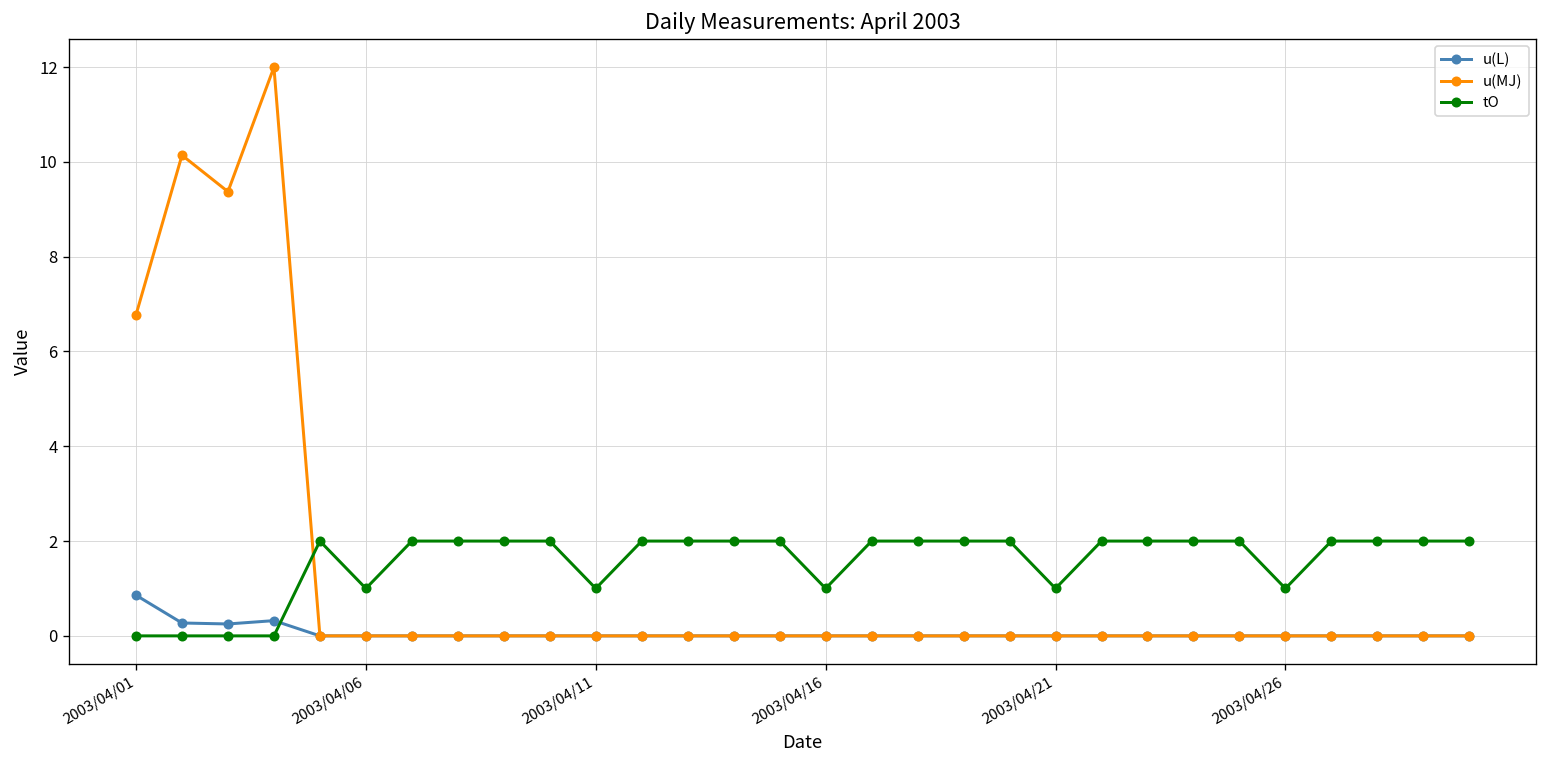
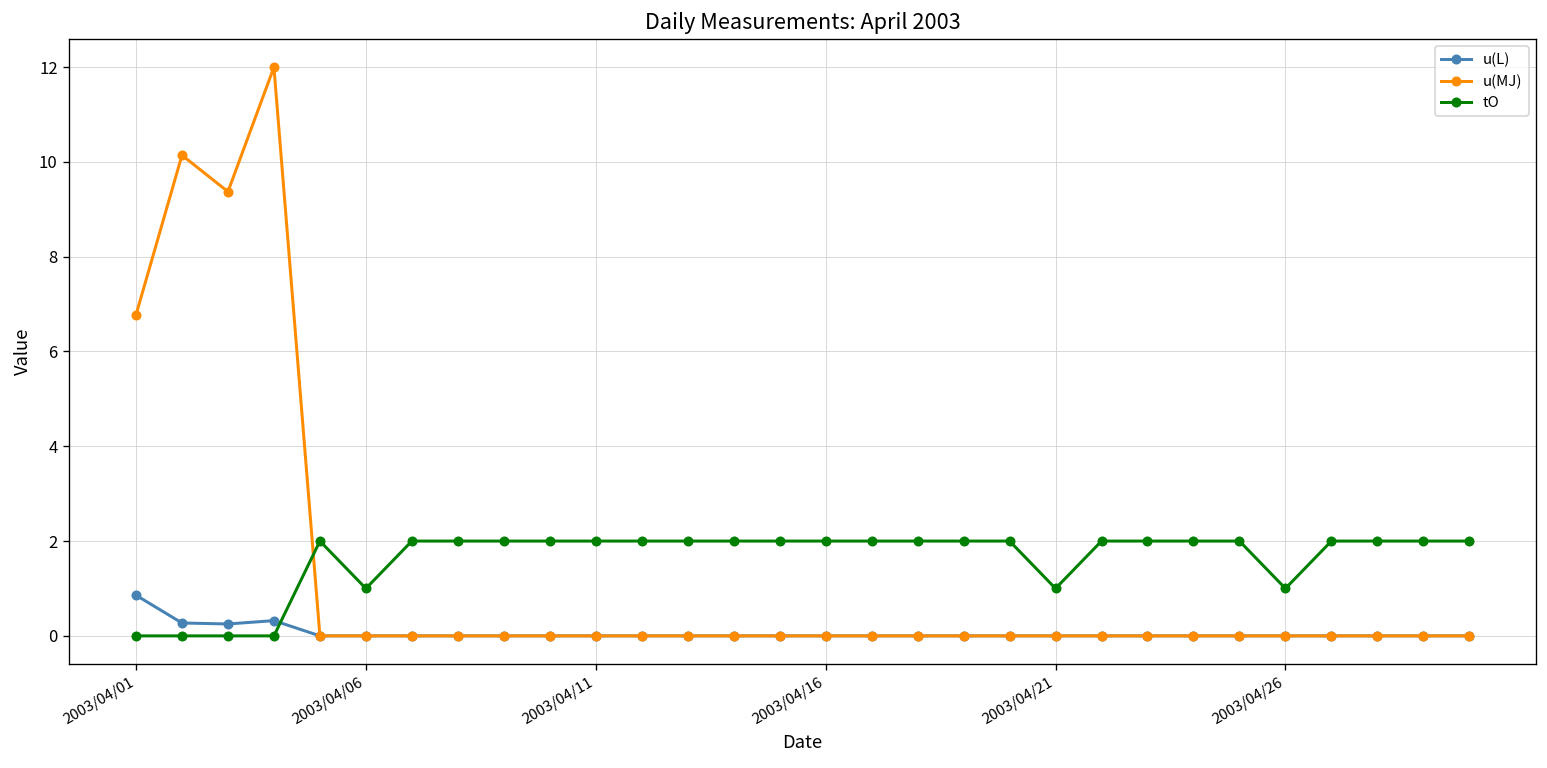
tO, 2003/04/11: 1 -> 2
tO, 2003/04/16: 1 -> 2
